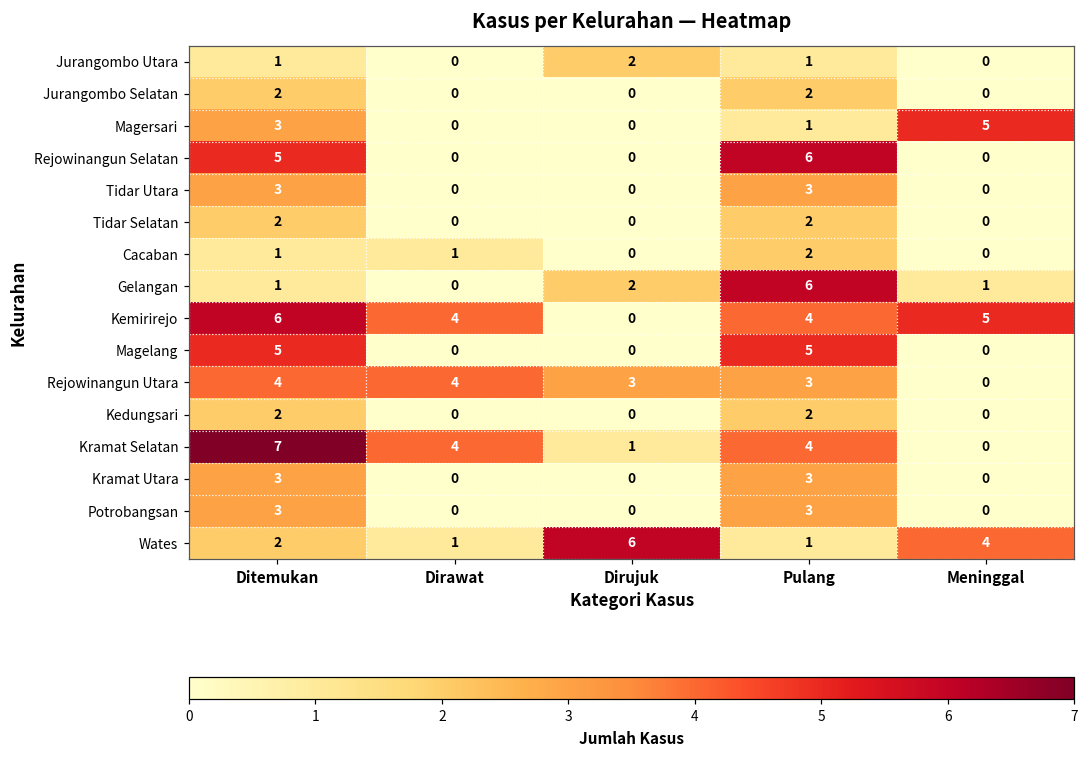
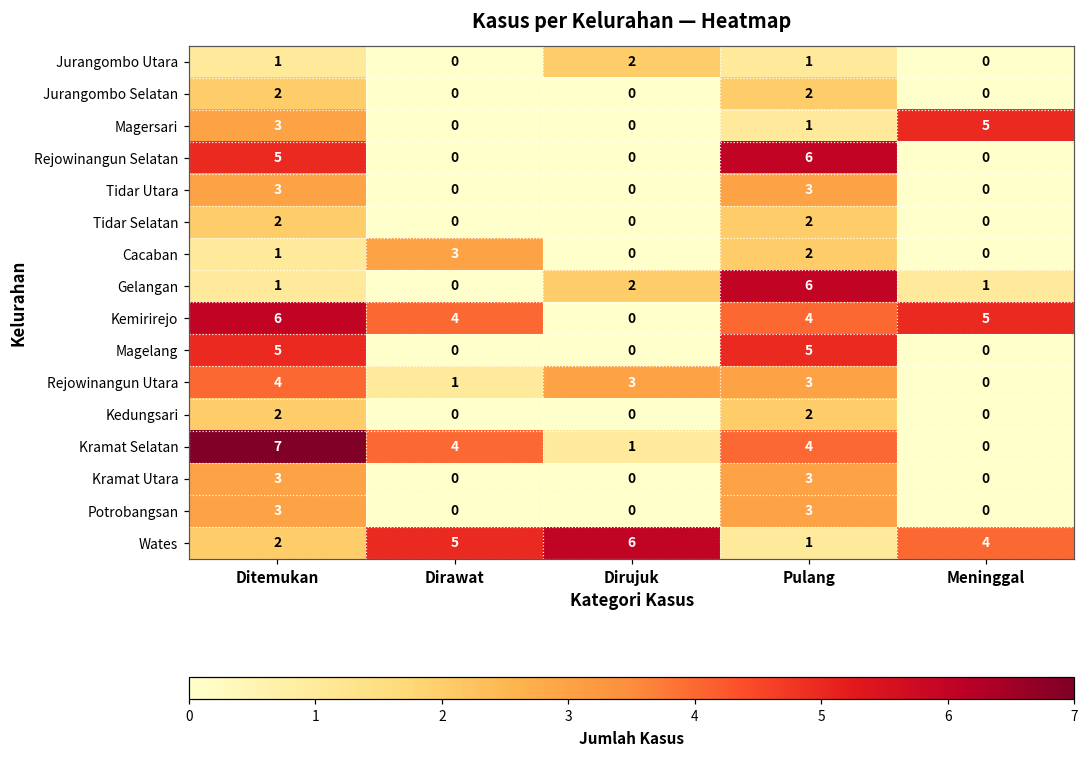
Cacaban, Dirawat: 1 -> 3
Rejowinangun Utara, Dirawat: 4 -> 1
Wates, Dirawat: 1 -> 5
